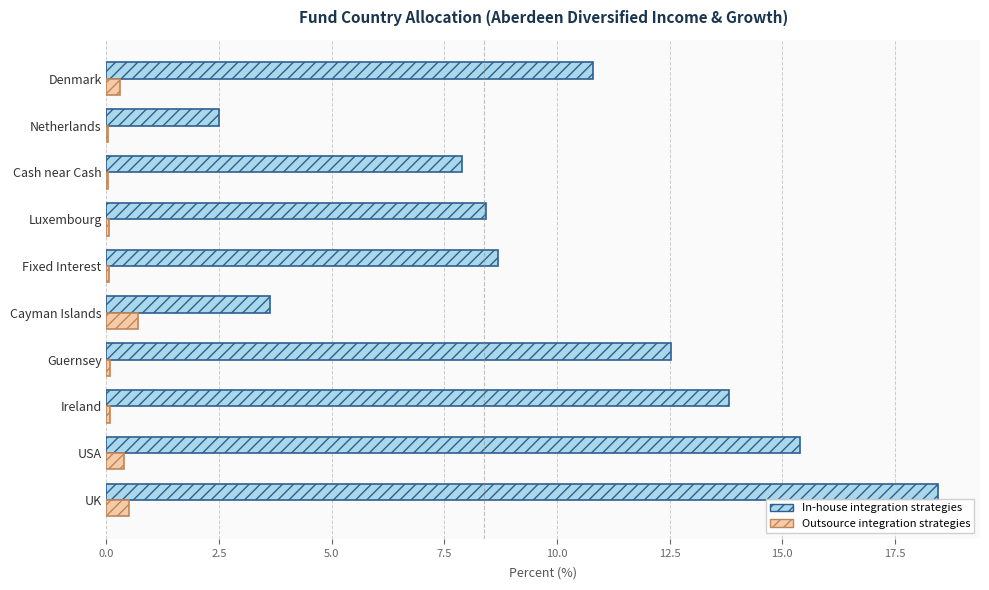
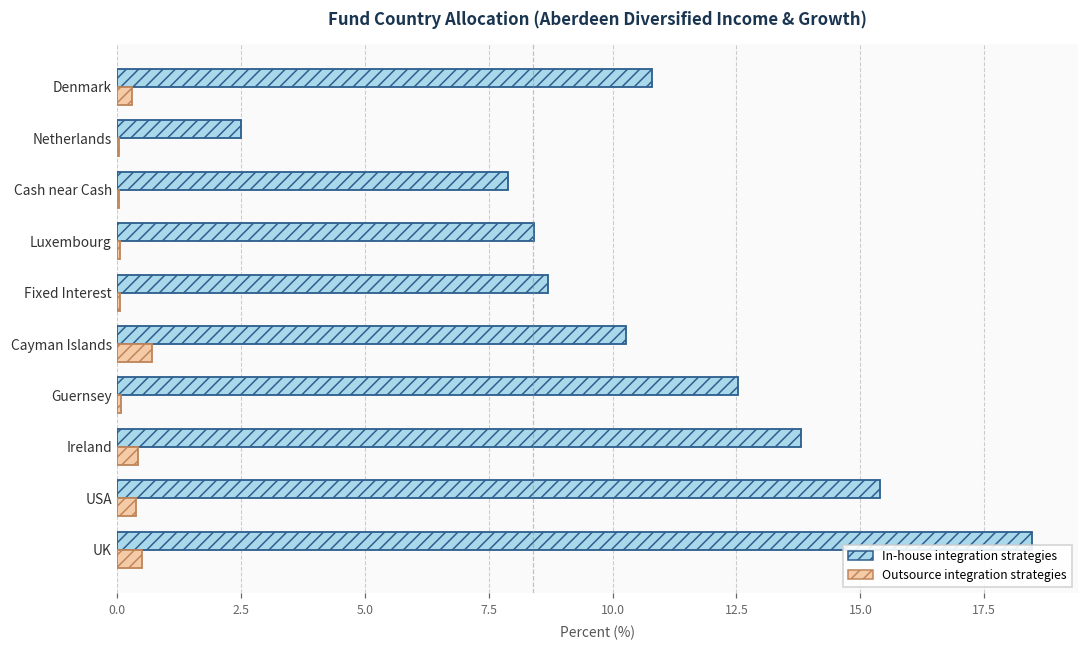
In-house integration strategies, Cayman Islands: 3.6 -> 10.3
Outsource integration strategies, Ireland: 0.1 -> 0.4
